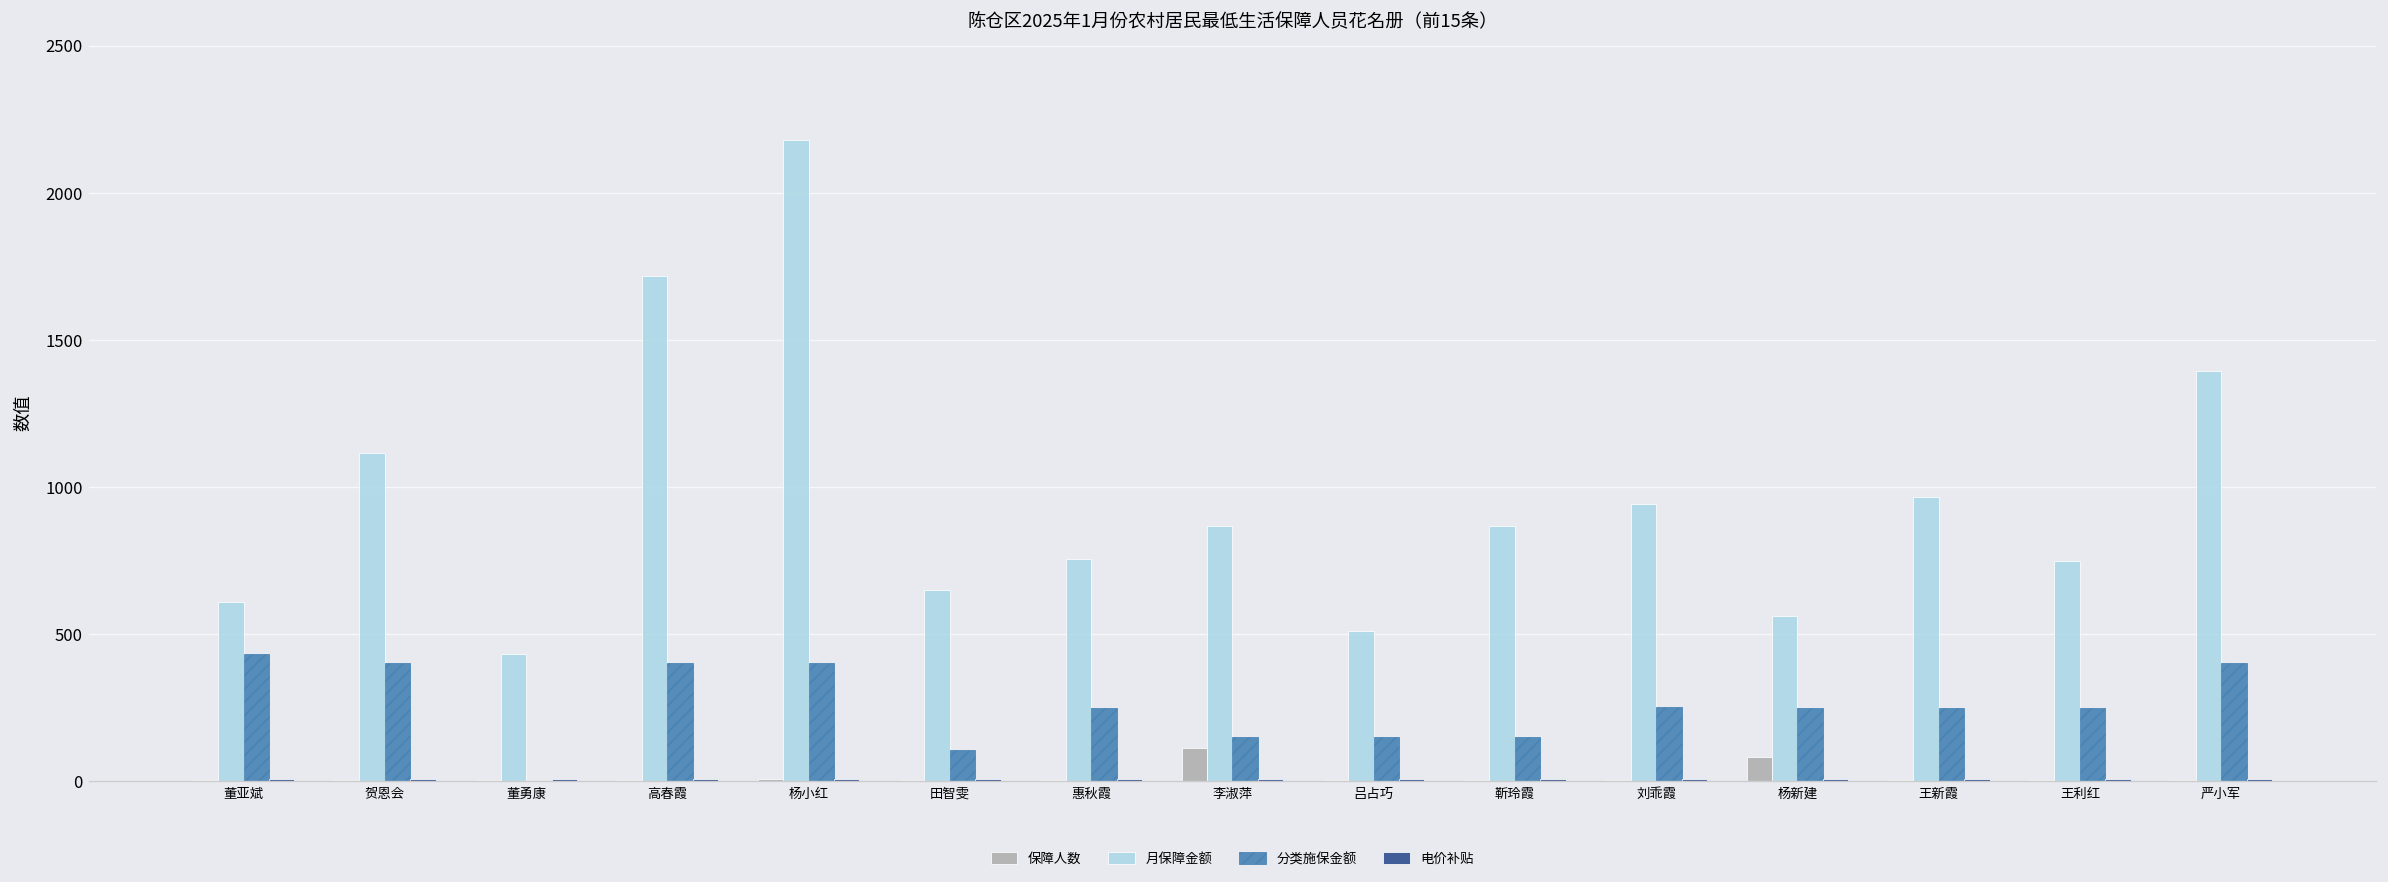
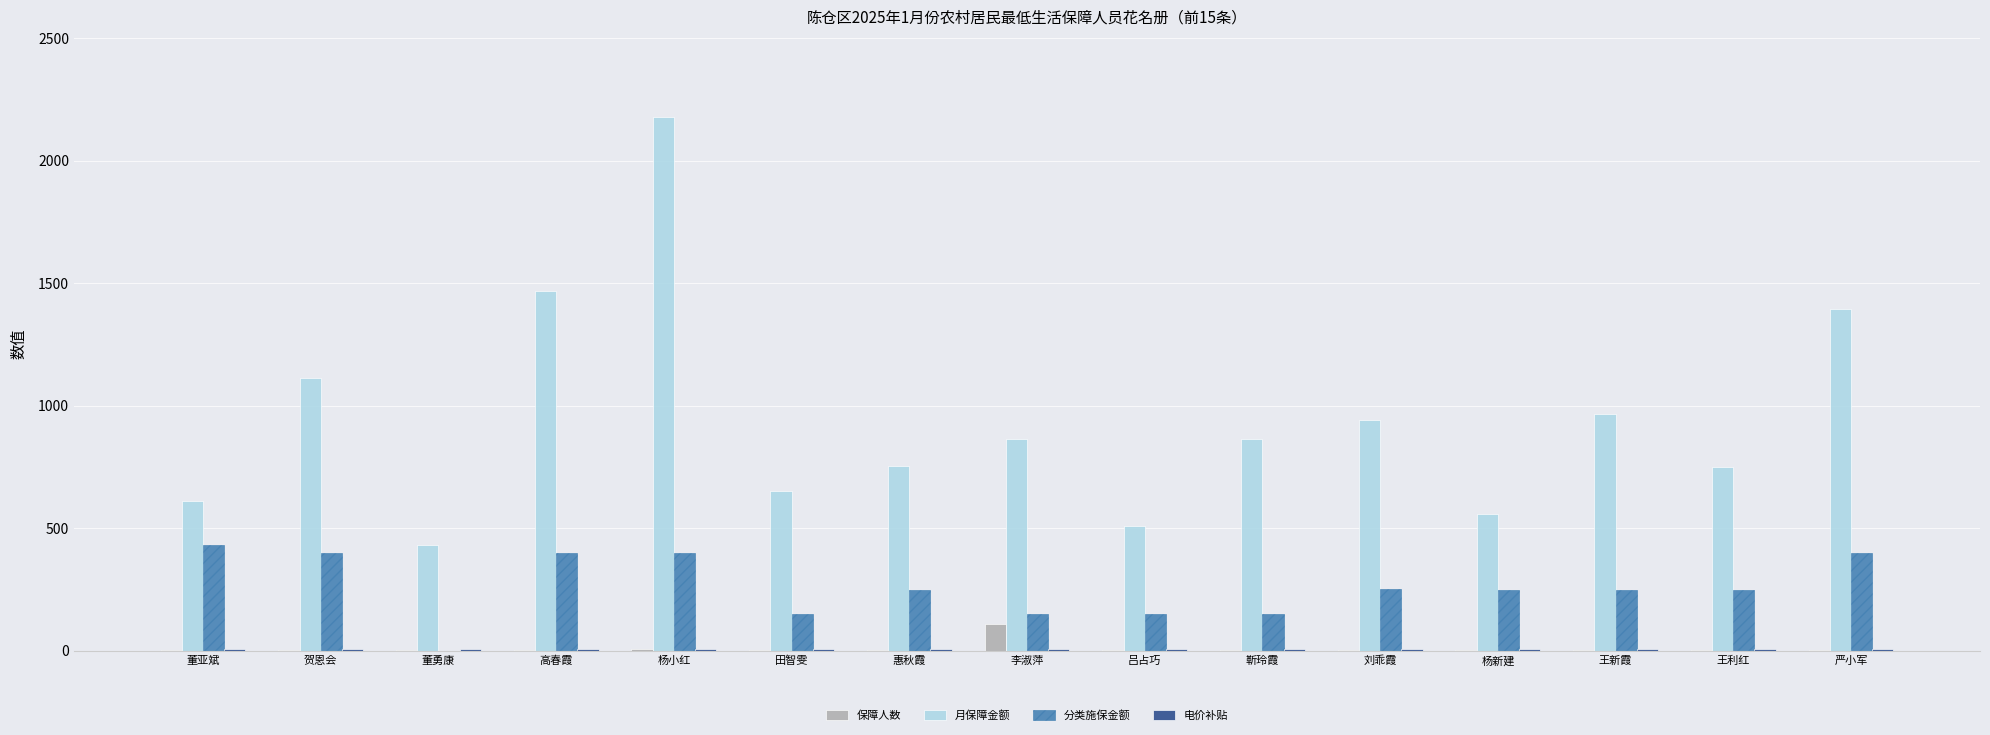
月保障金额, 高春霞: 1720 -> 1470
分类施保金额, 田智雯: 100 -> 150
保障人数, 杨新建: 80 -> 0
